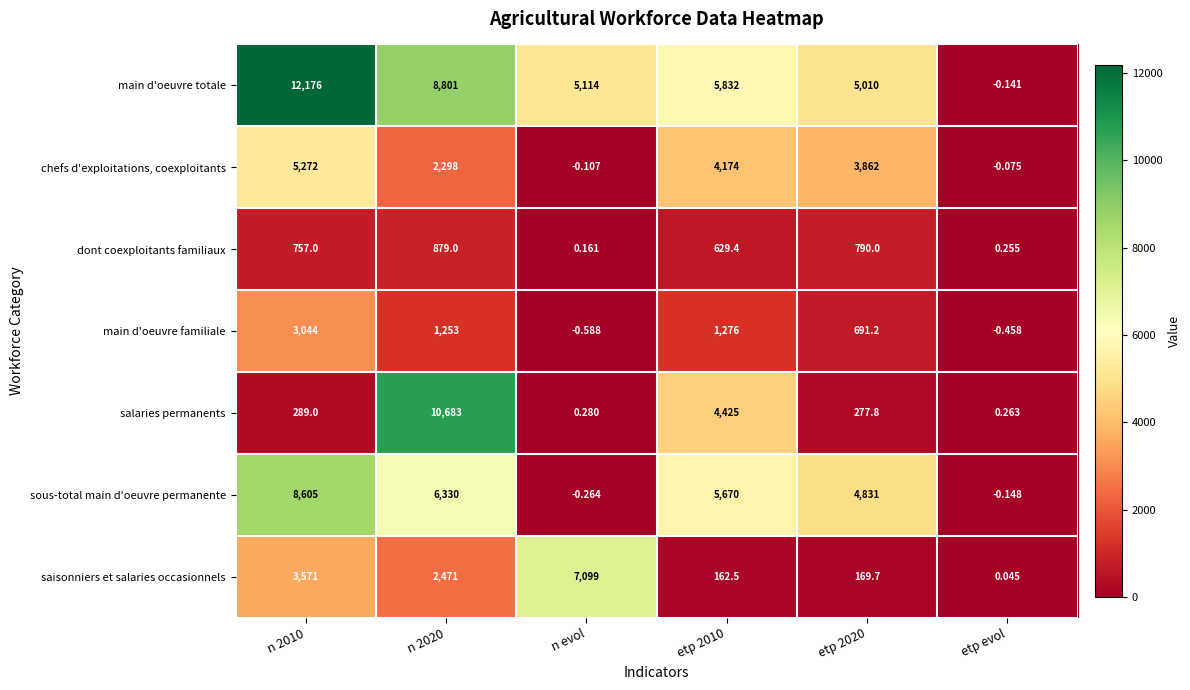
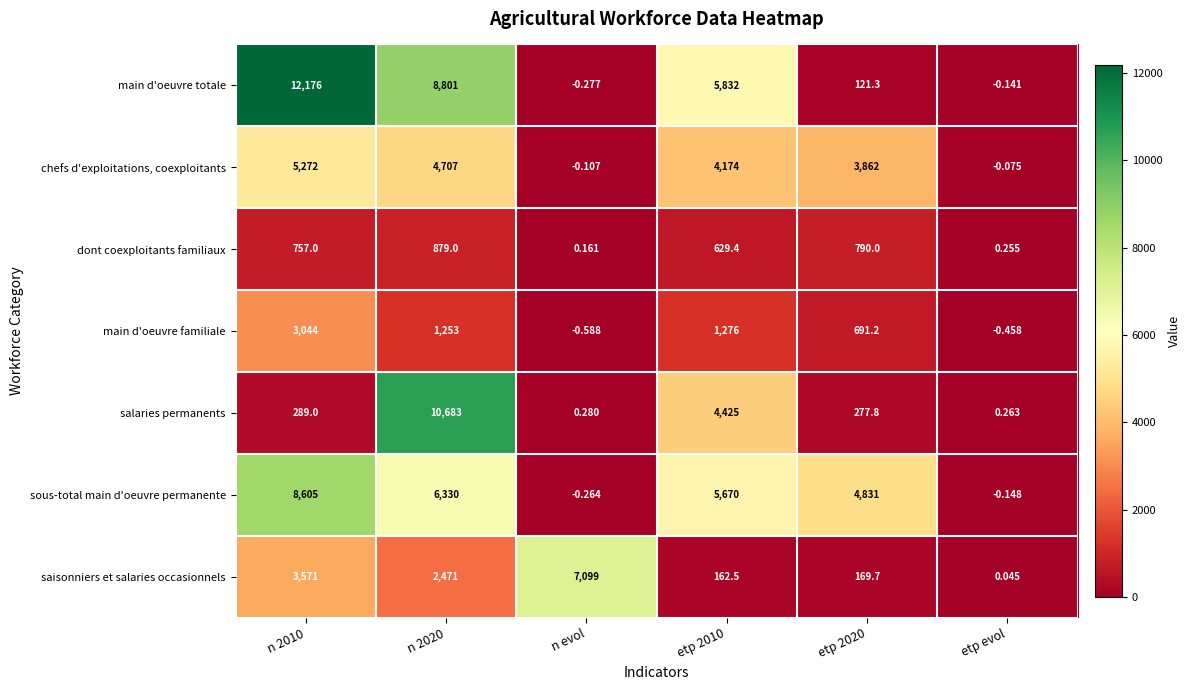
main d'oeuvre totale, n evol: 5,114 -> -0.277
main d'oeuvre totale, etp 2020: 5,010 -> 121.3
chefs d'exploitations, coexploitants, n 2020: 2,298 -> 4,707
